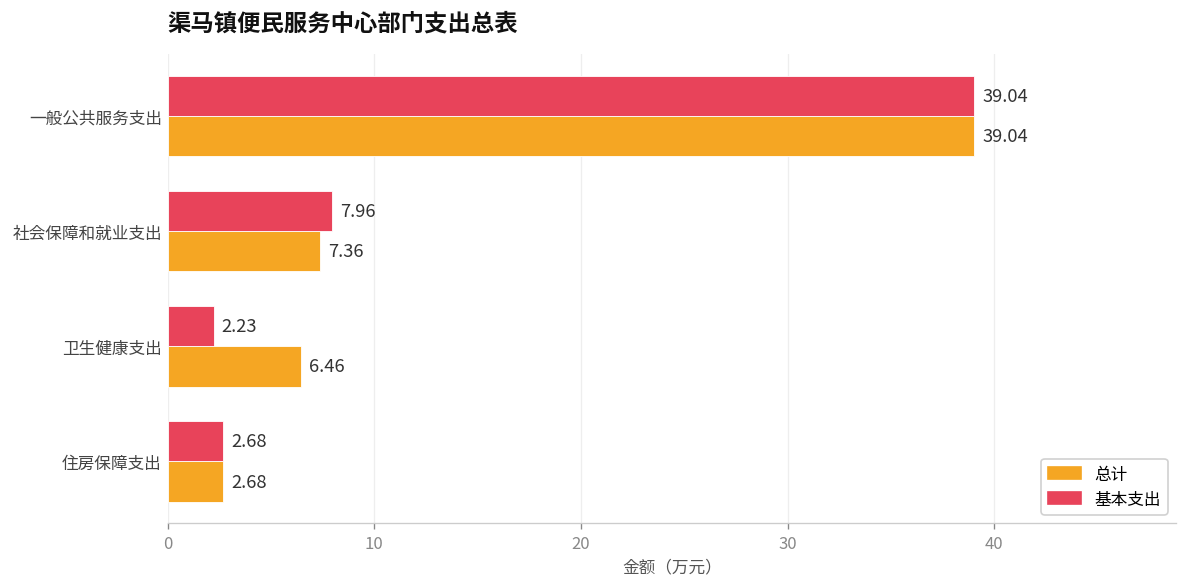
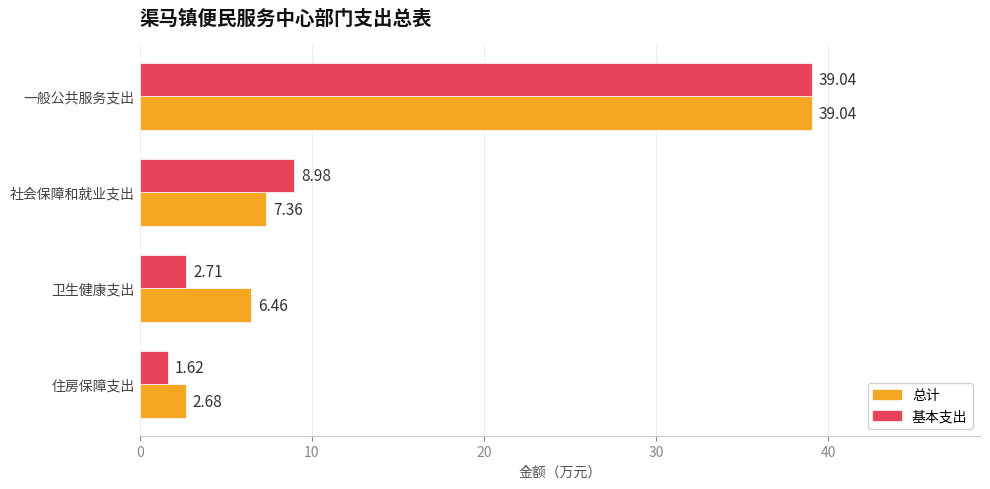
基本支出, 社会保障和就业支出: 7.96 -> 8.98
基本支出, 卫生健康支出: 2.23 -> 2.71
基本支出, 住房保障支出: 2.68 -> 1.62
